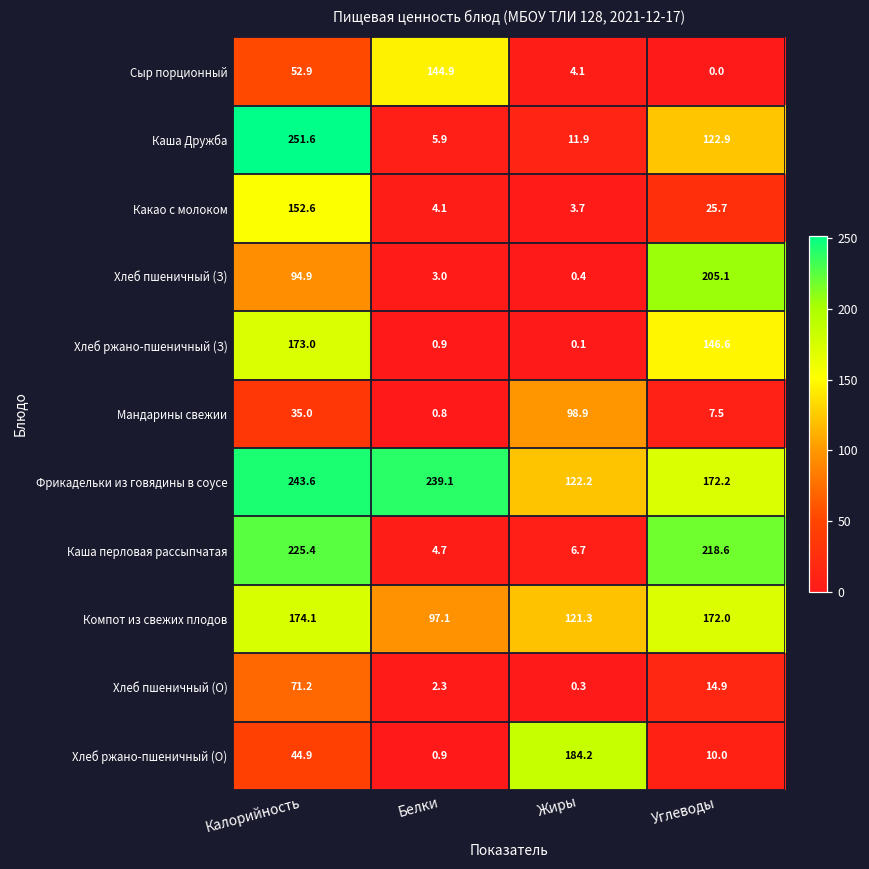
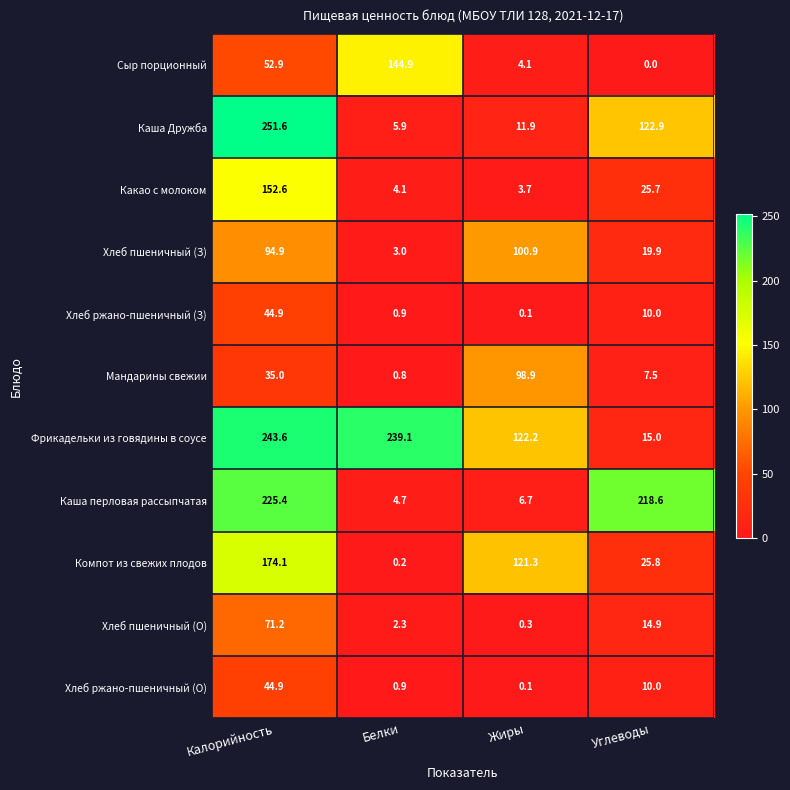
Хлеб пшеничный (З), Жиры: 0.4 -> 100.9
Хлеб пшеничный (З), Углеводы: 205.1 -> 19.9
Хлеб ржано-пшеничный (З), Калорийность: 173.0 -> 44.9
Хлеб ржано-пшеничный (З), Углеводы: 146.6 -> 10.0
Фрикадельки из говядины в соусе, Углеводы: 172.2 -> 15.0
Компот из свежих плодов, Белки: 97.1 -> 0.2
Компот из свежих плодов, Углеводы: 172.0 -> 25.8
Хлеб ржано-пшеничный (О), Жиры: 184.2 -> 0.1
